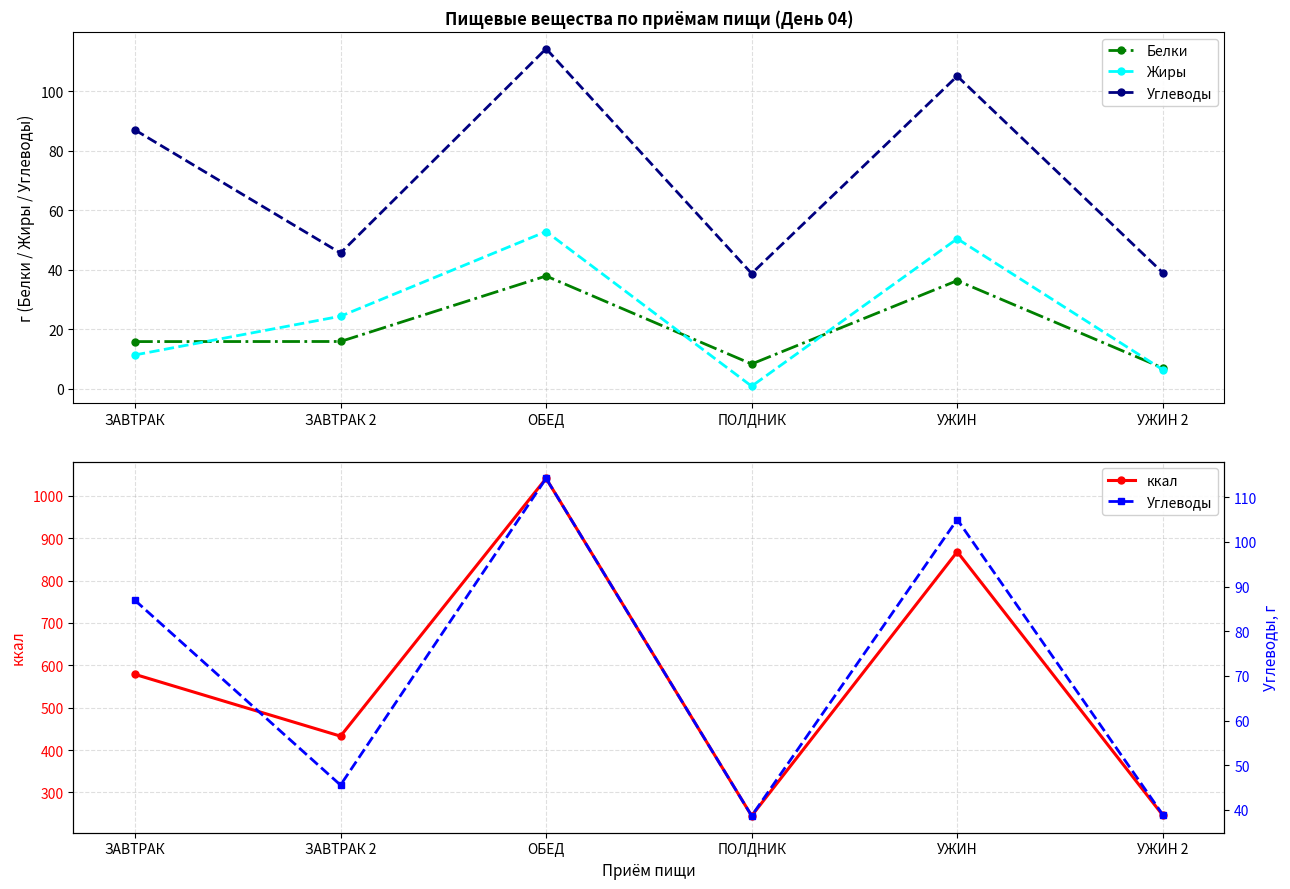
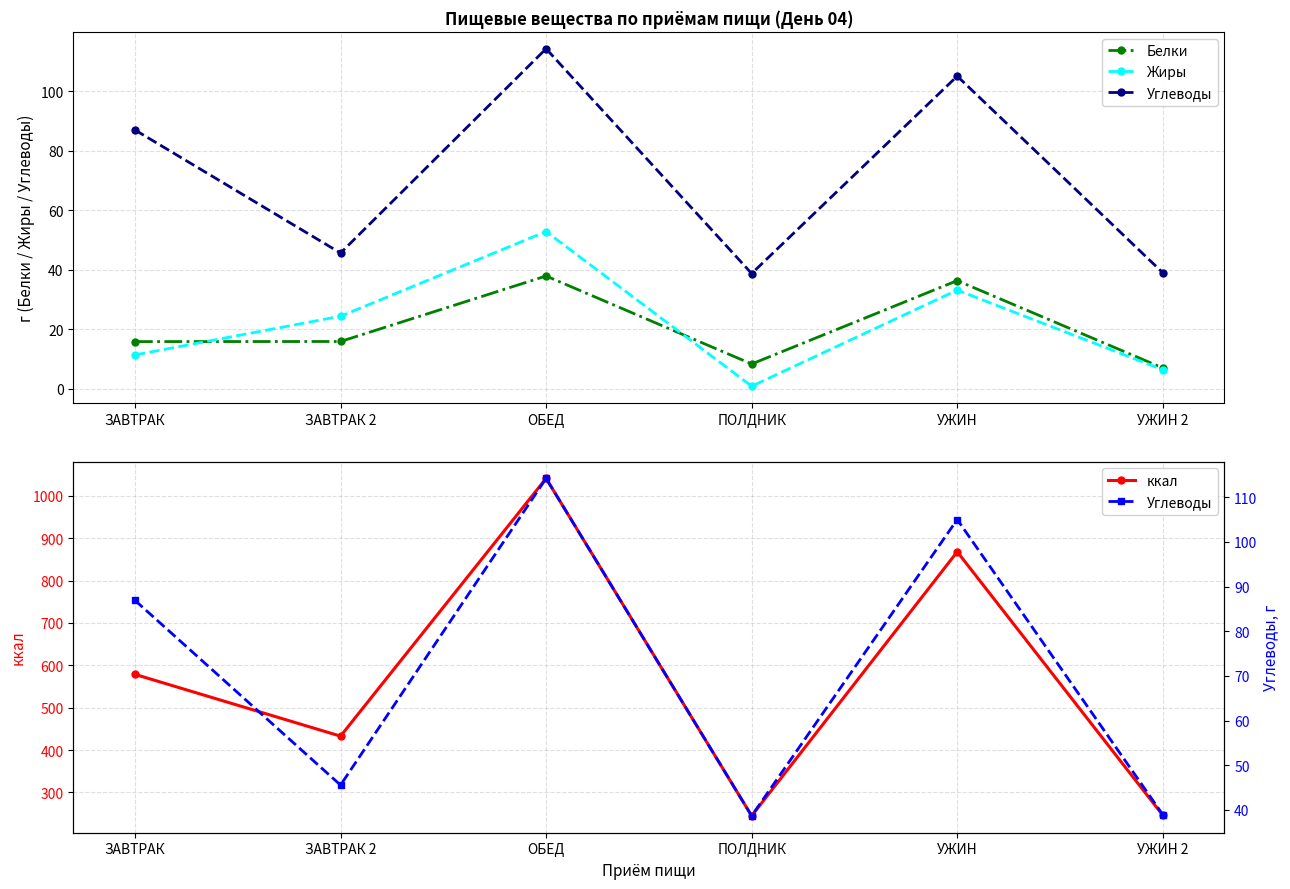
Пищевые вещества по приёмам пищи (День 04), Жиры, УЖИН: 50 -> 33
